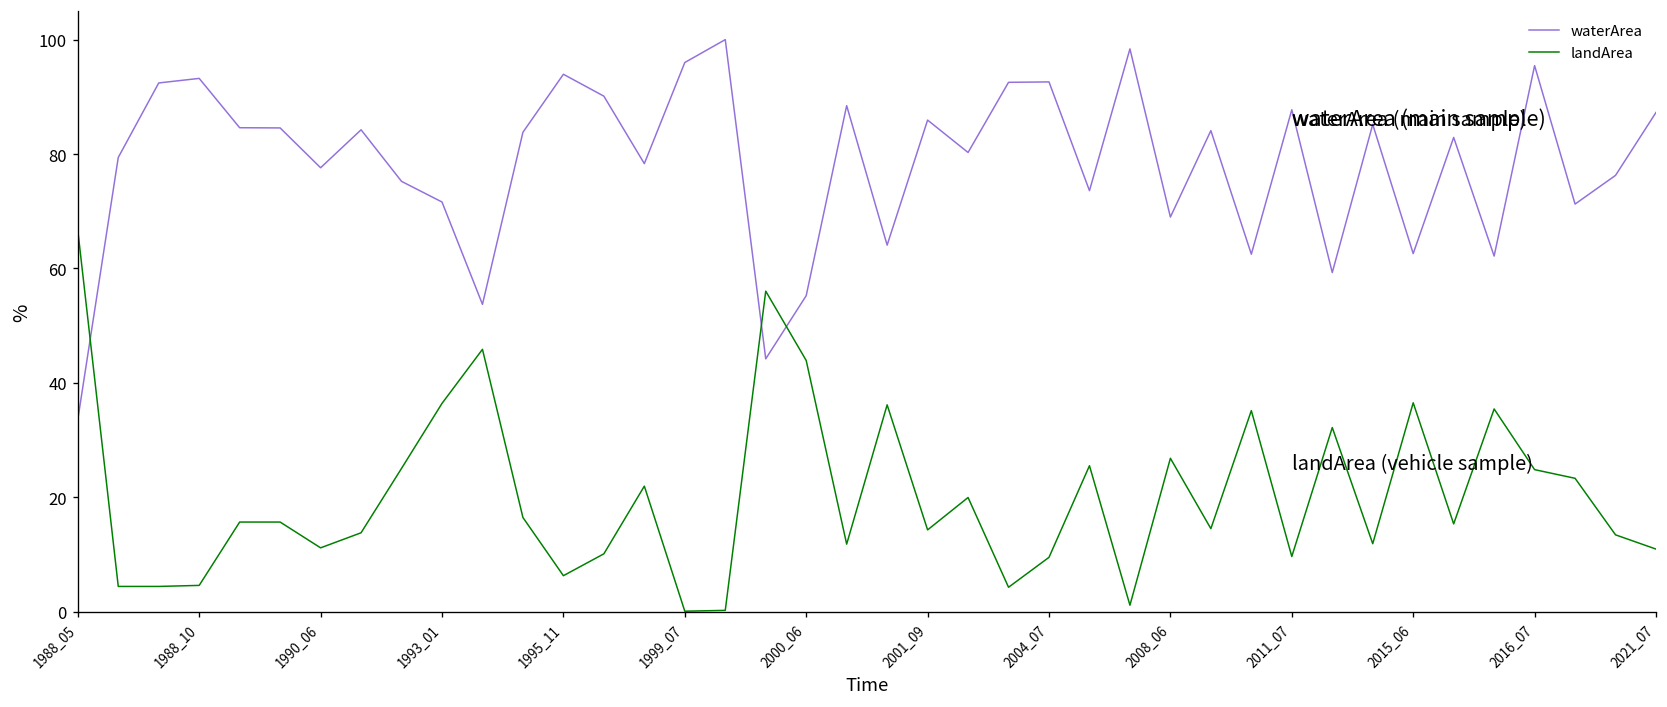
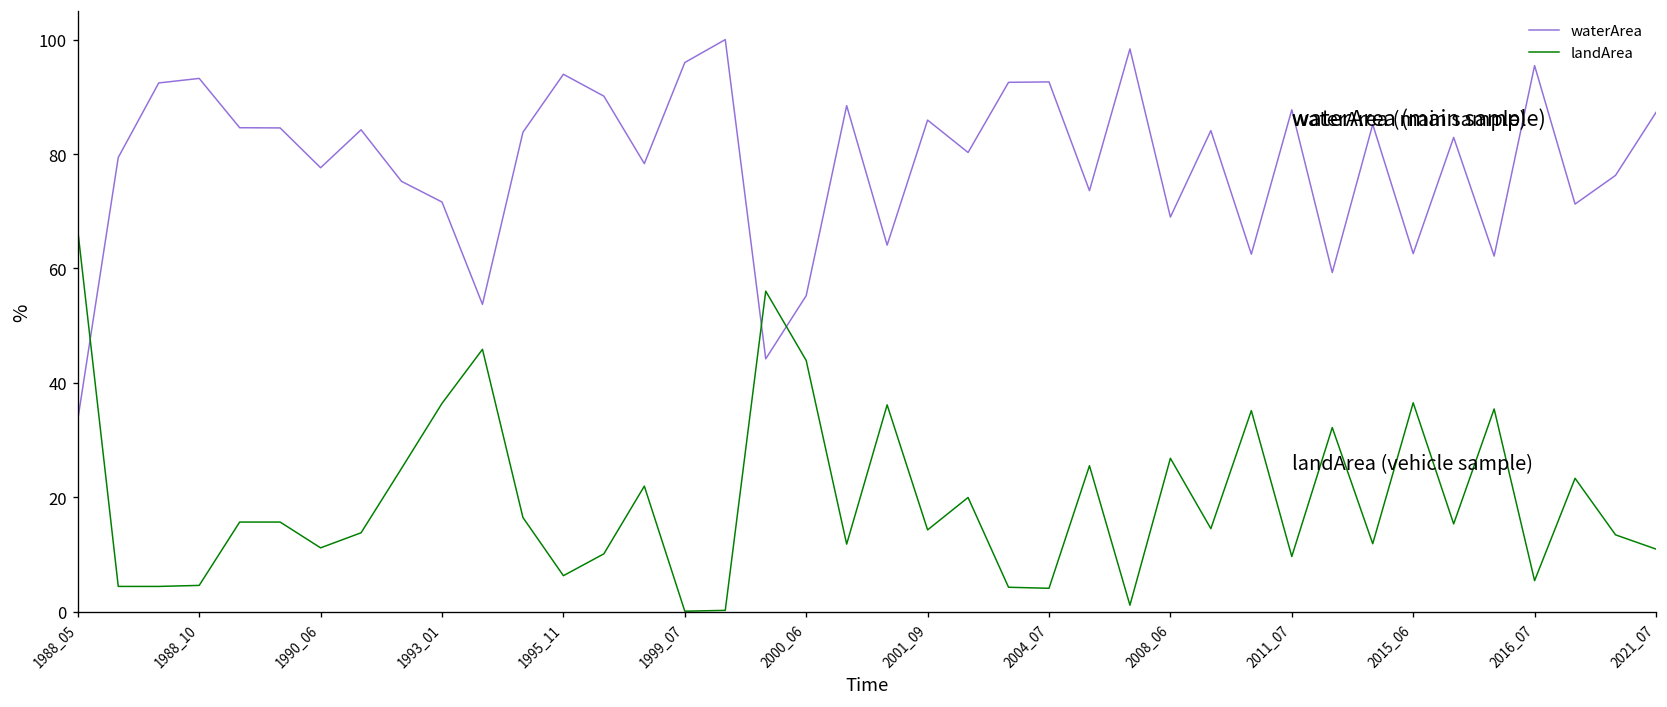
landArea, 2004_07: 10 -> 4
landArea, 2016_07: 25 -> 5
